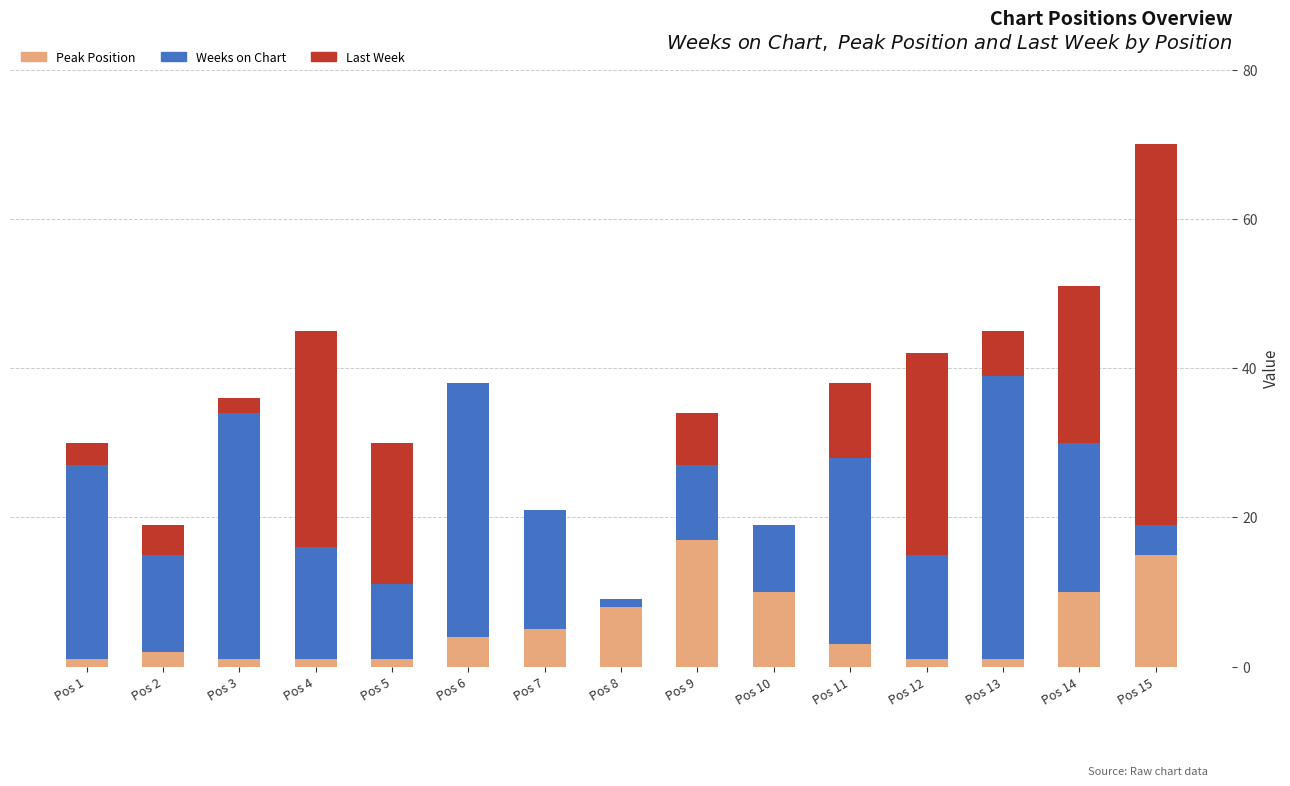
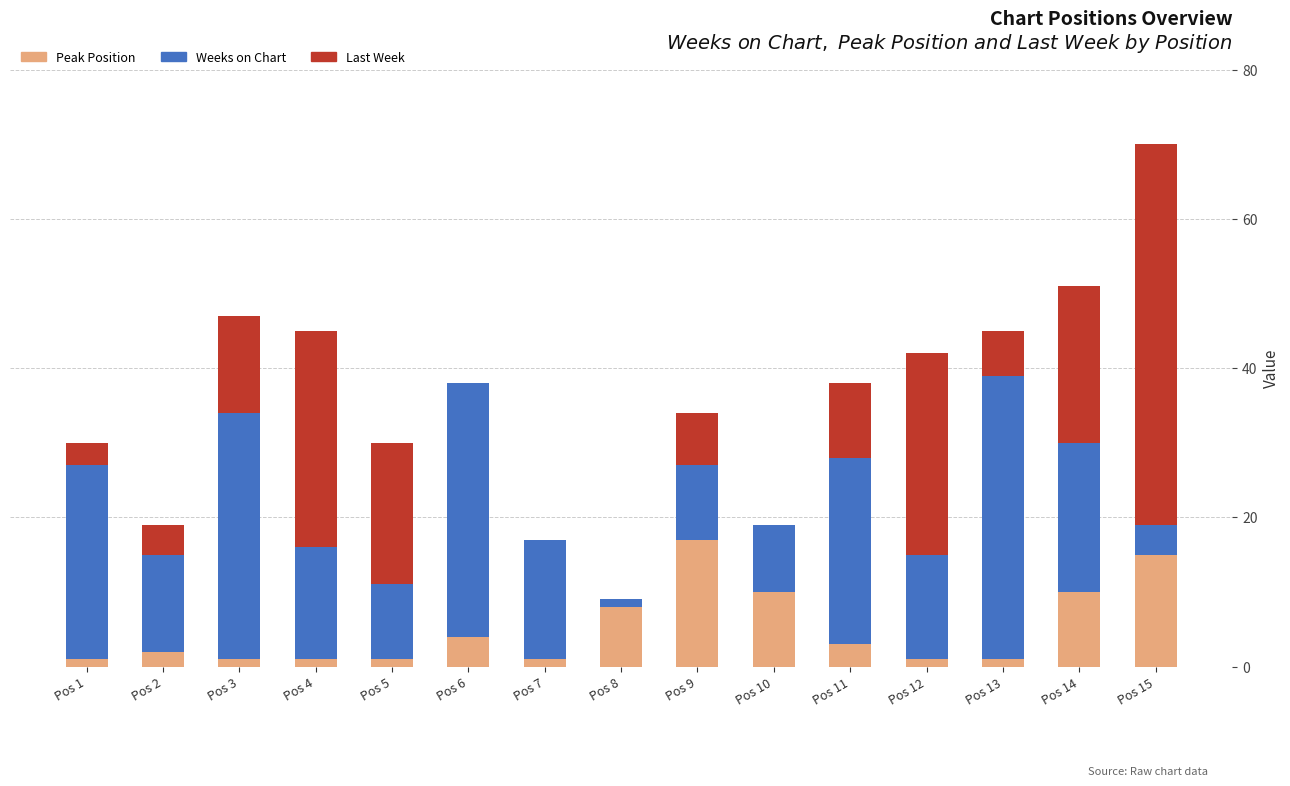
Last Week, Pos 3: 2 -> 13
Peak Position, Pos 7: 5 -> 1
